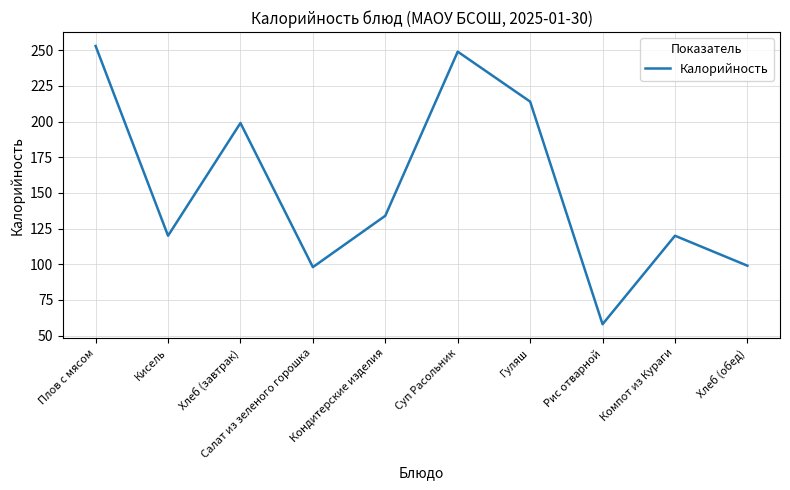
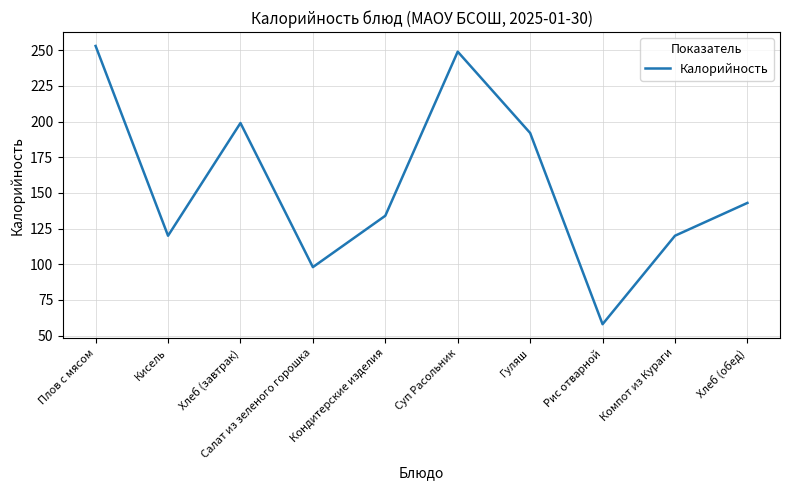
Гуляш: 214 -> 192
Хлеб (обед): 99 -> 143
